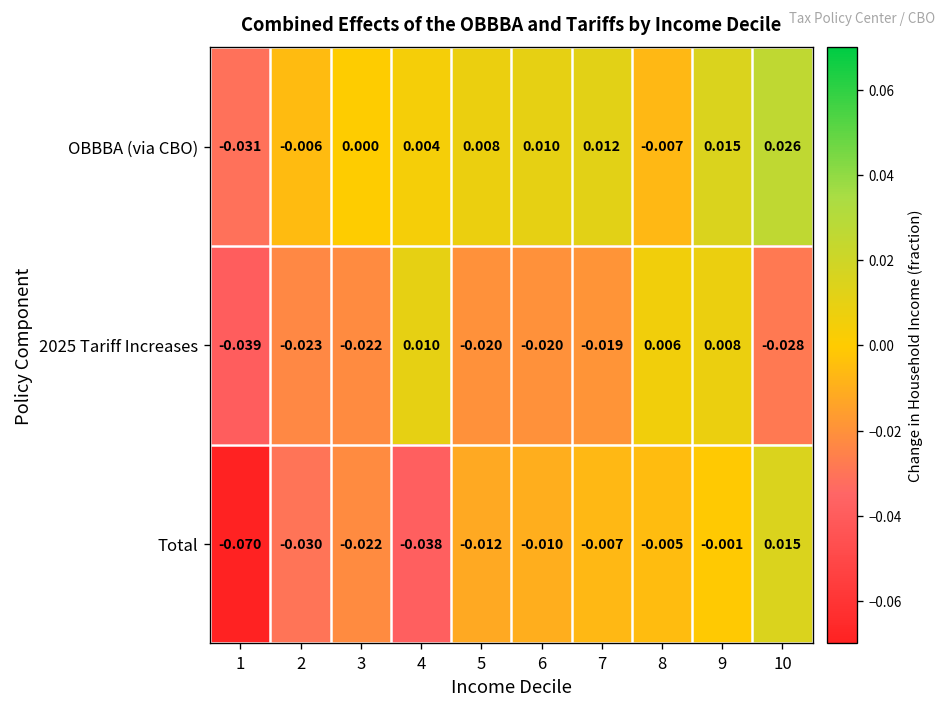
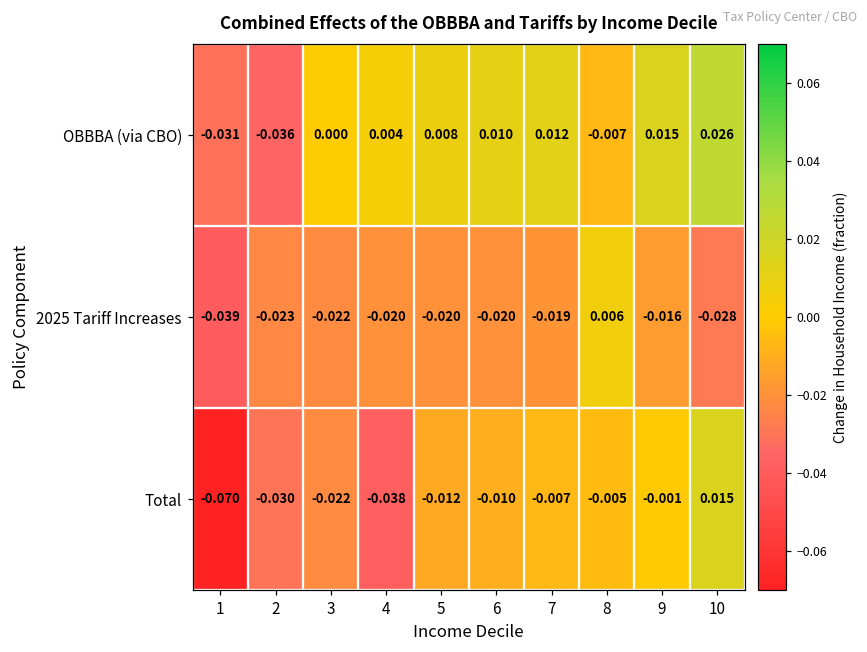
OBBBA (via CBO), 2: -0.006 -> -0.036
2025 Tariff Increases, 4: 0.010 -> -0.020
2025 Tariff Increases, 9: 0.008 -> -0.016
